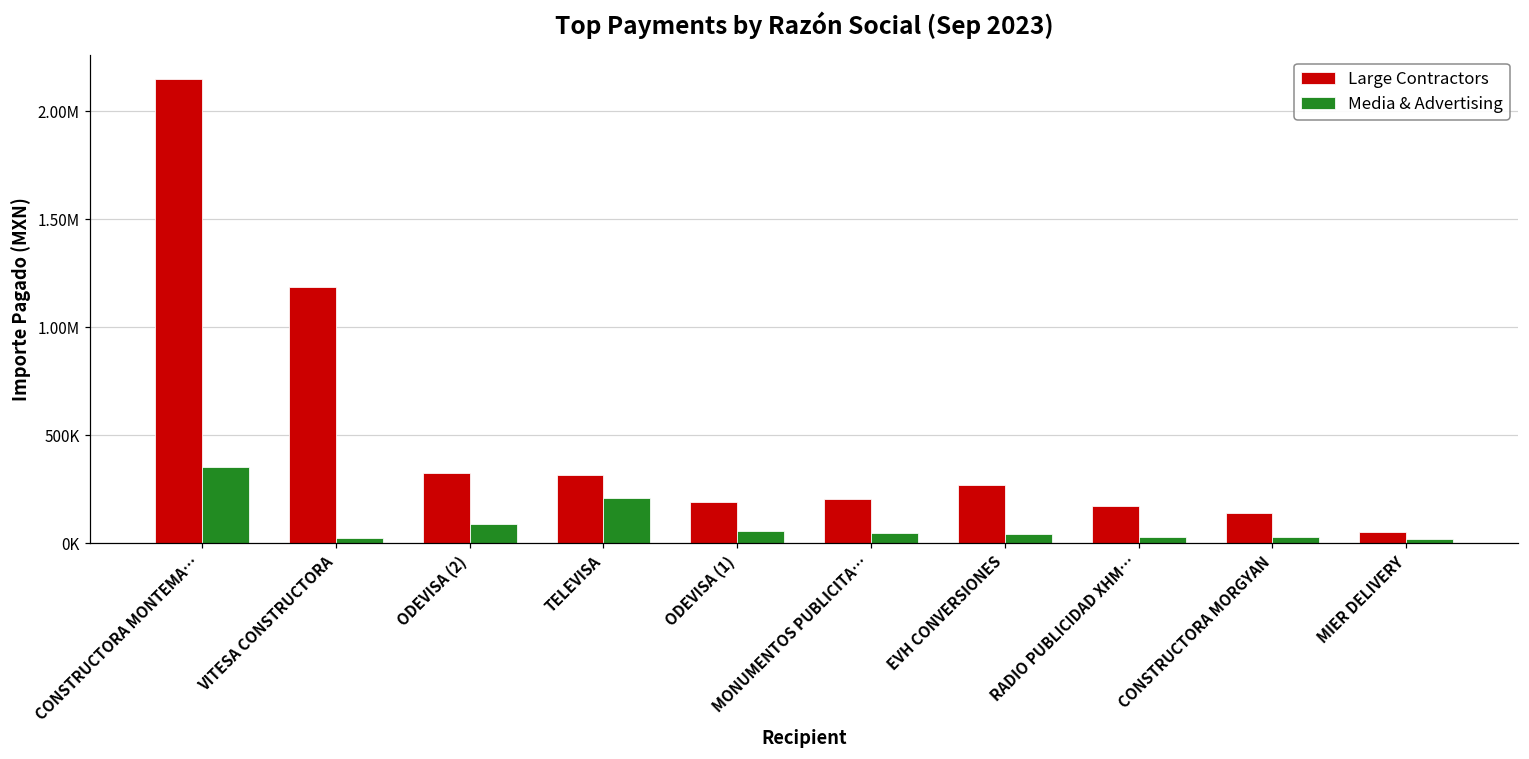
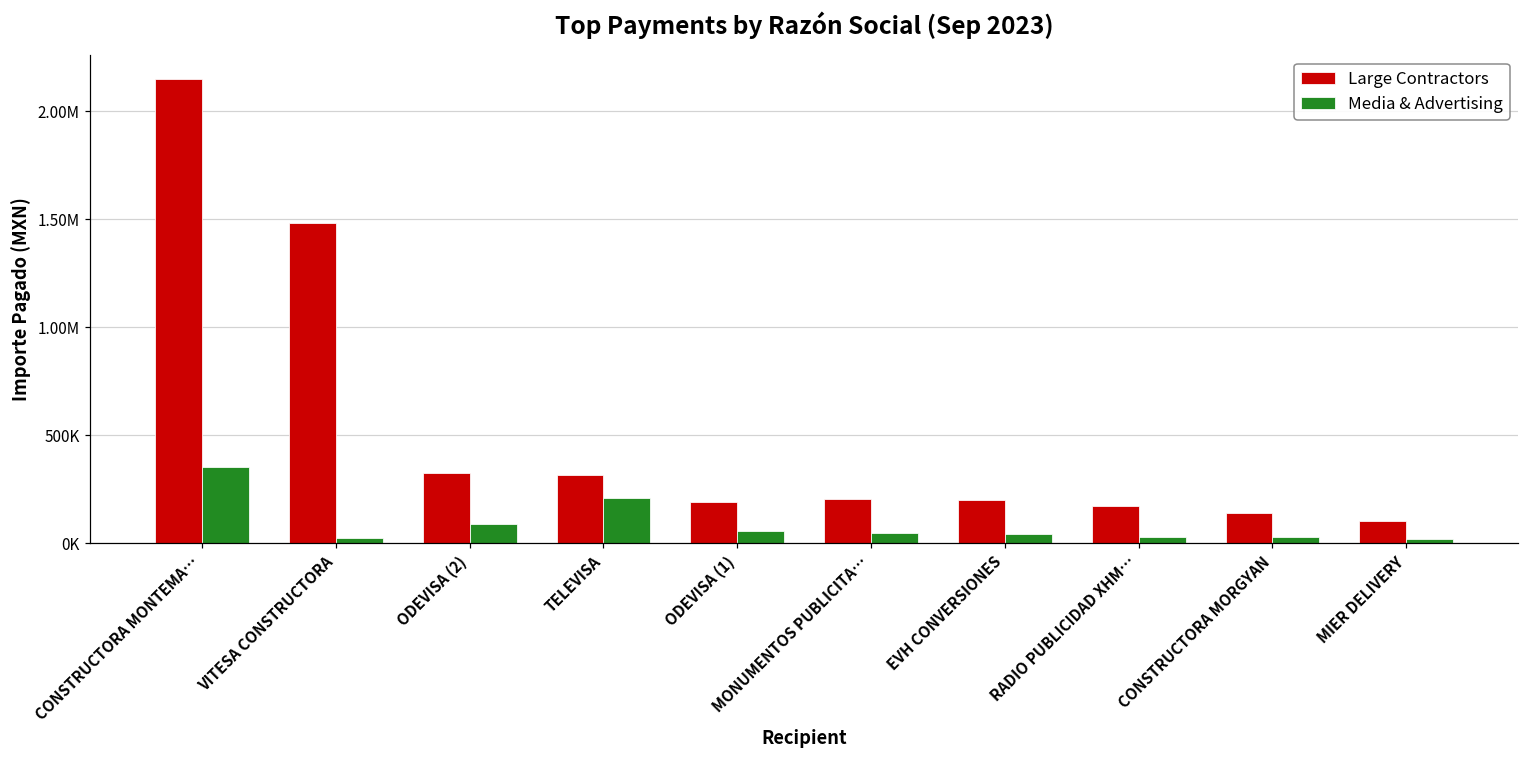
Large Contractors, VITESA CONSTRUCTORA: 1180000 -> 1480000
Large Contractors, EVH CONVERSIONES: 270000 -> 200000
Large Contractors, MIER DELIVERY: 50000 -> 100000
